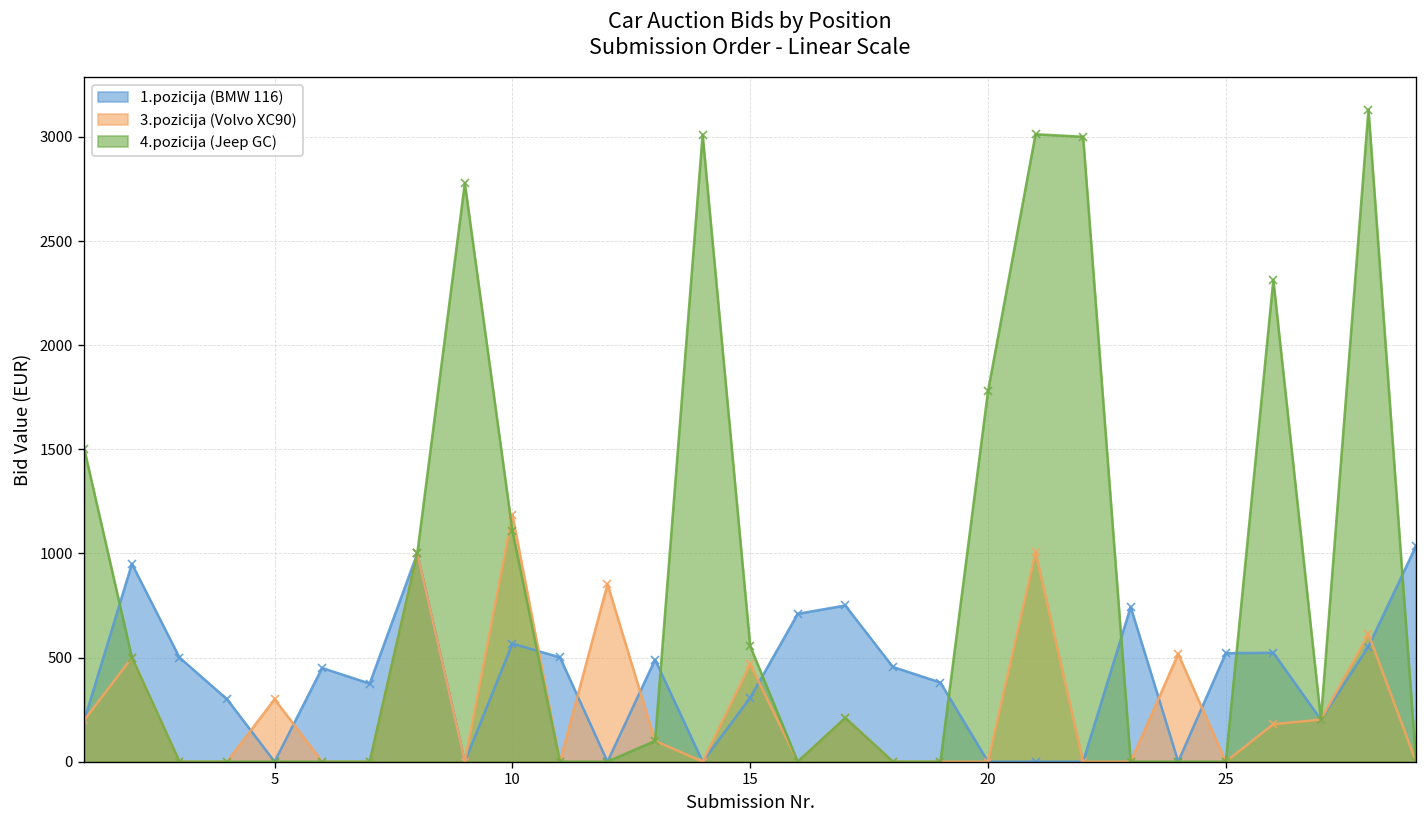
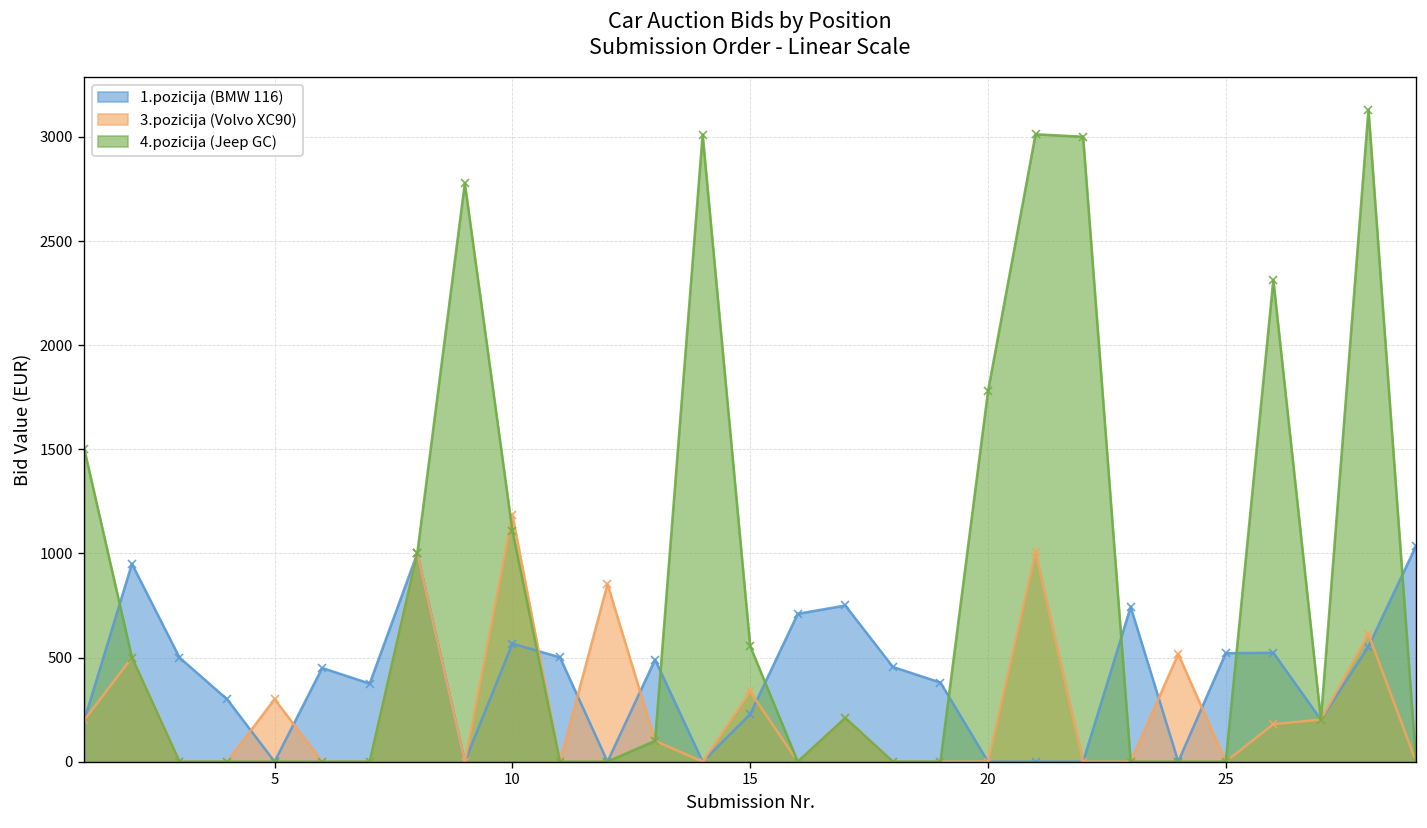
1.pozicija (BMW 116), 15: 310 -> 230
3.pozicija (Volvo XC90), 15: 470 -> 340
